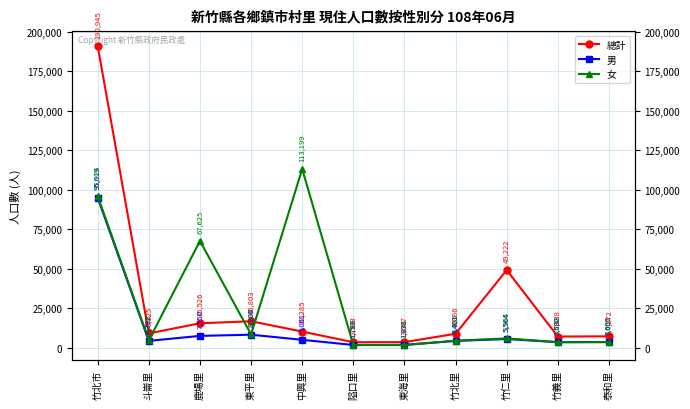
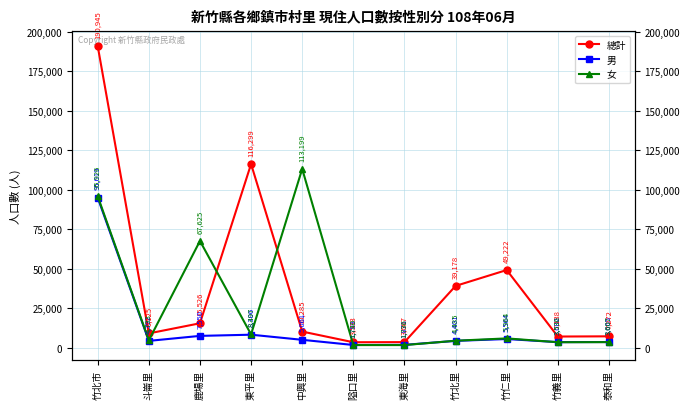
總計, 東平里: 16,803 -> 116,299
總計, 竹北里: 8,886 -> 39,178
